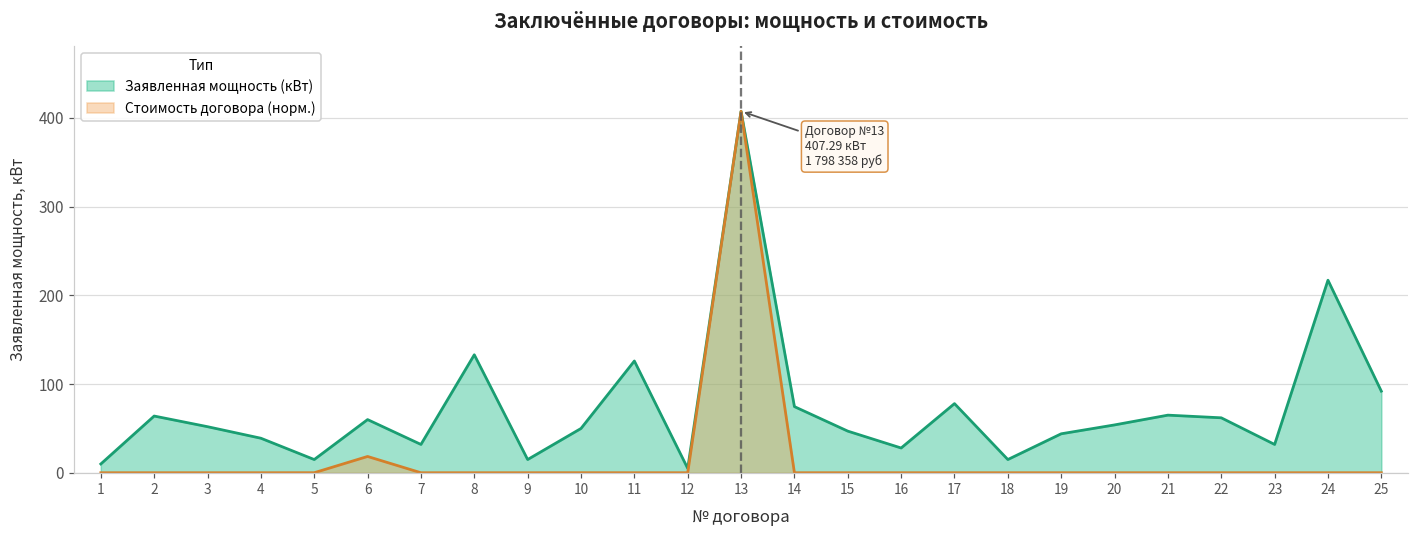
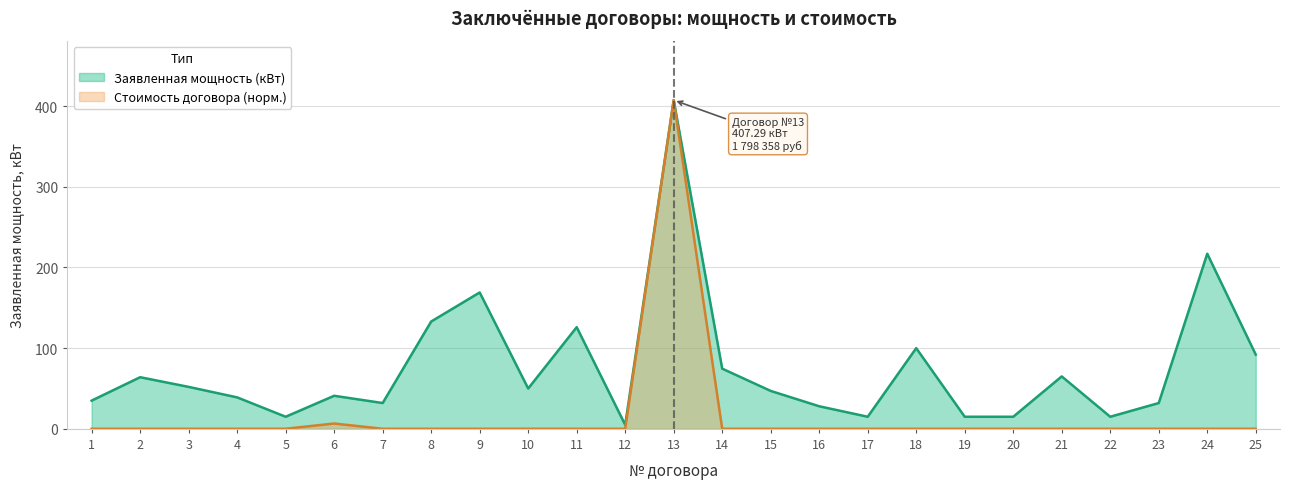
Заявленная мощность (кВт), 1: 10 -> 40
Заявленная мощность (кВт), 6: 60 -> 40
Стоимость договора (норм.), 6: 20 -> 10
Заявленная мощность (кВт), 9: 20 -> 170
Заявленная мощность (кВт), 17: 80 -> 20
Заявленная мощность (кВт), 18: 20 -> 100
Заявленная мощность (кВт), 19: 40 -> 20
Заявленная мощность (кВт), 20: 50 -> 20
Заявленная мощность (кВт), 22: 60 -> 20
